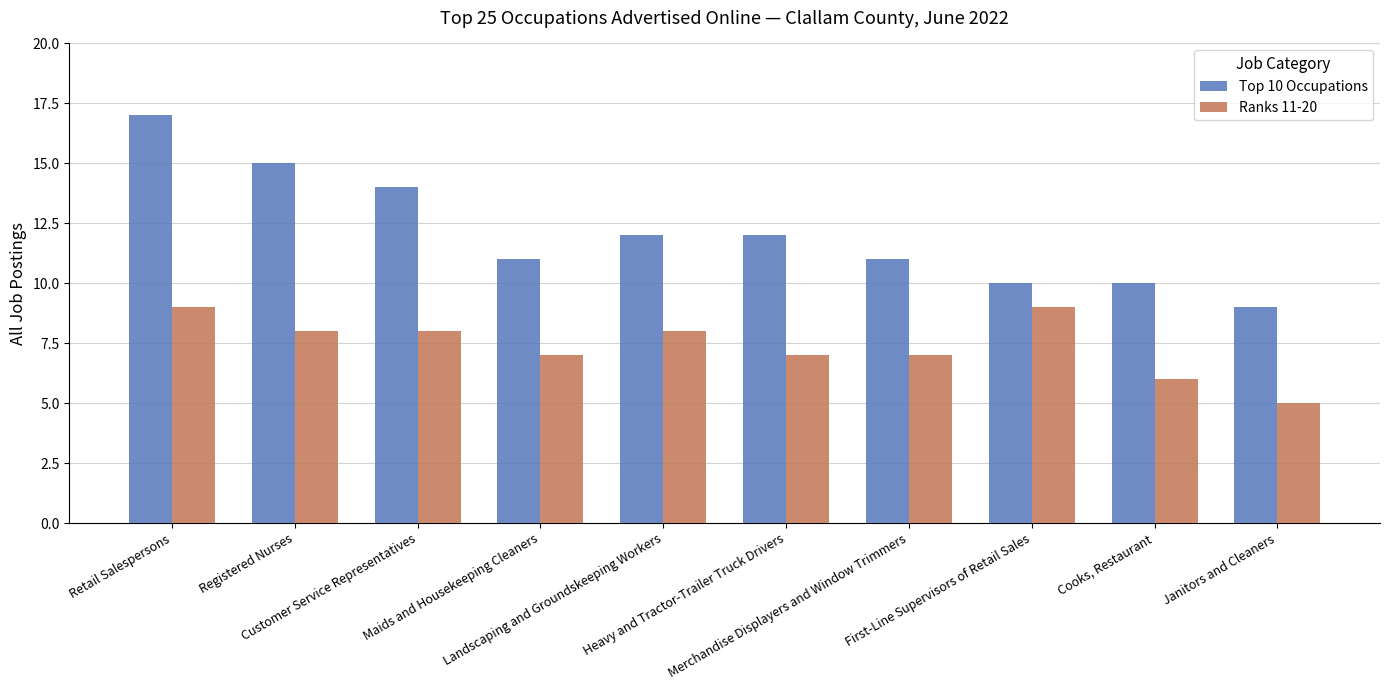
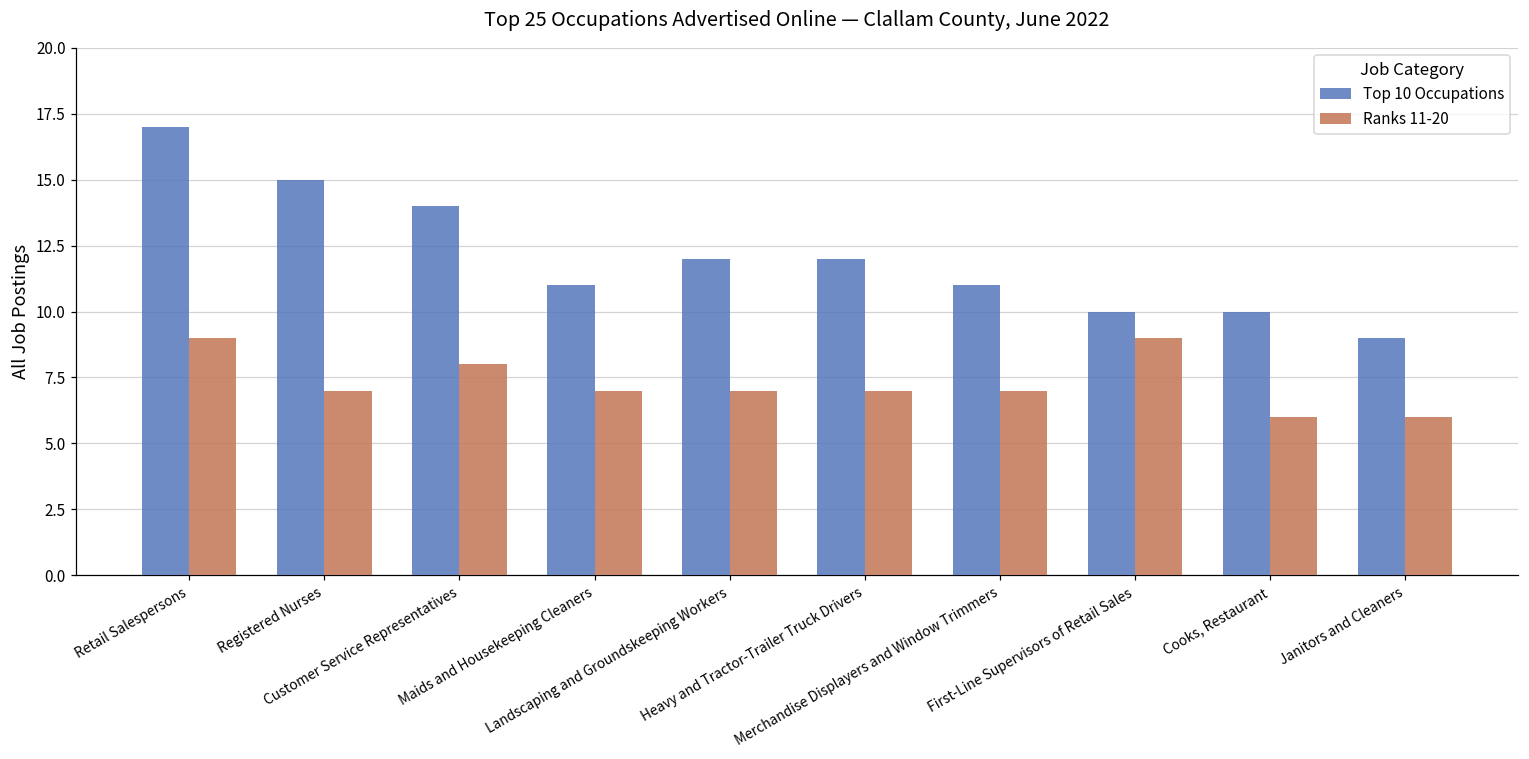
Ranks 11-20, Registered Nurses: 8 -> 7
Ranks 11-20, Landscaping and Groundskeeping Workers: 8 -> 7
Ranks 11-20, Janitors and Cleaners: 5 -> 6
